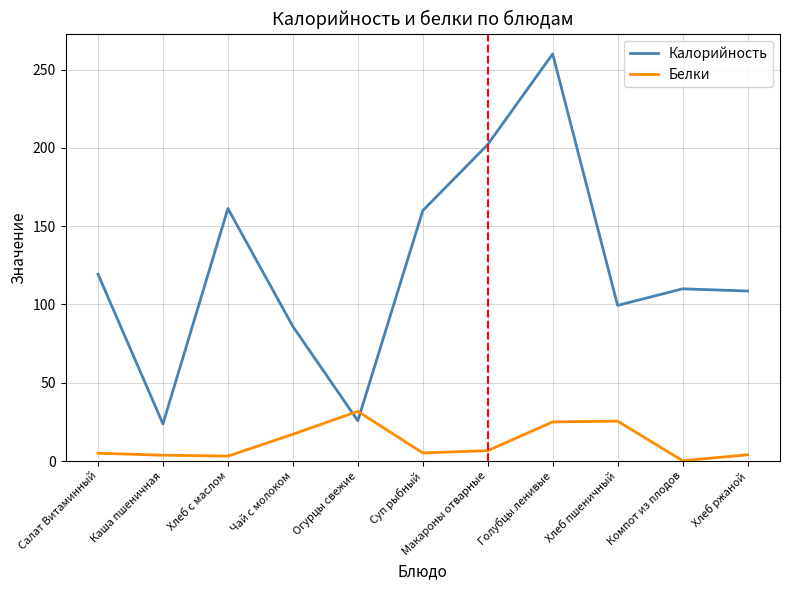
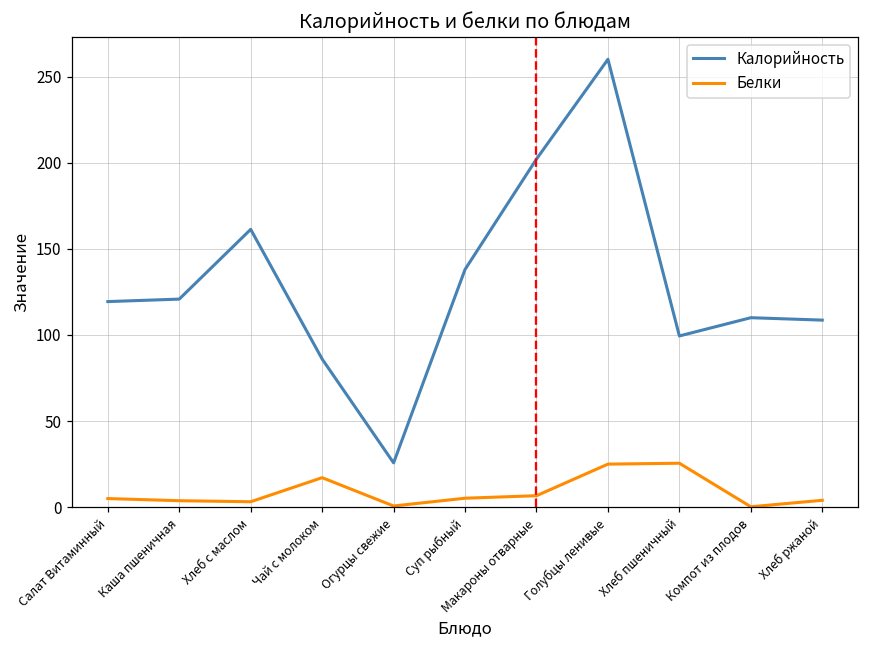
Калорийность, Каша пшеничная: 24 -> 121
Белки, Огурцы свежие: 32 -> 1
Калорийность, Суп рыбный: 160 -> 138
